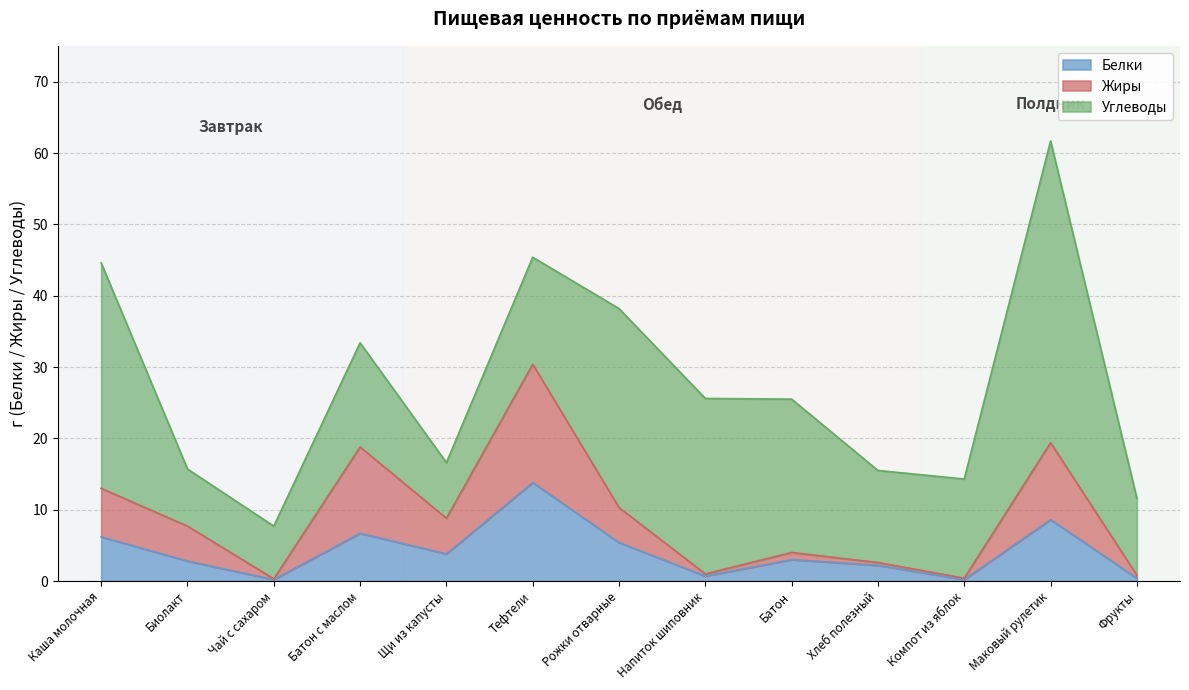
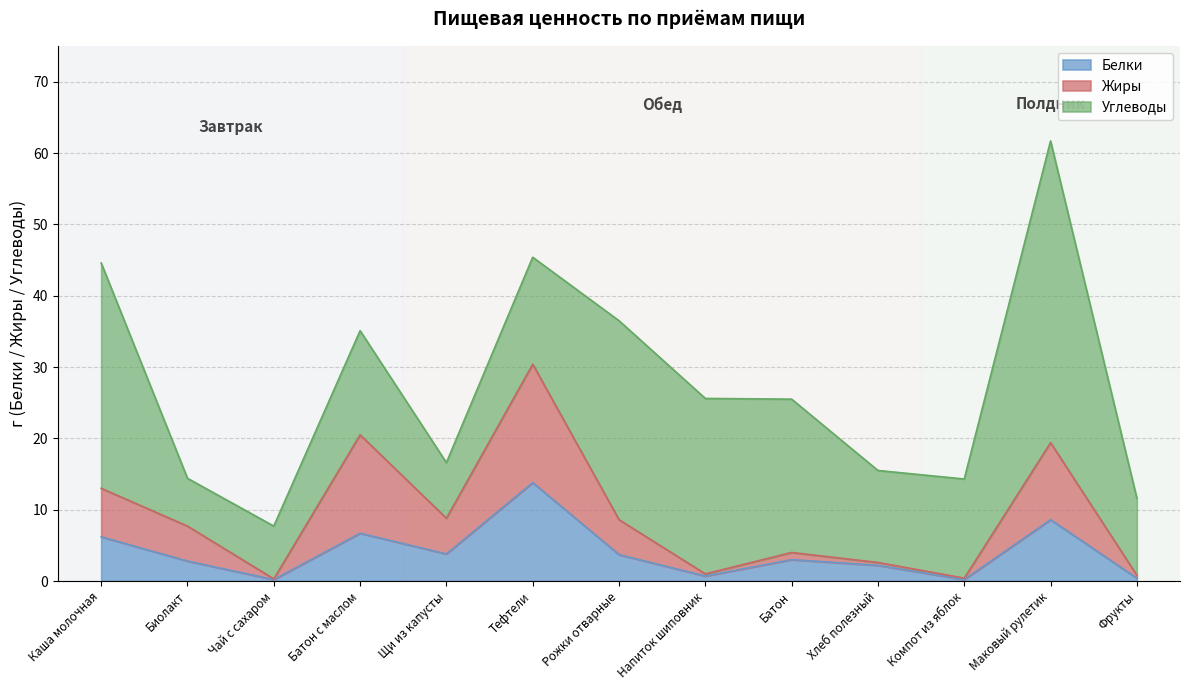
Углеводы, Биолакт: 8 -> 7
Жиры, Батон с маслом: 12 -> 14
Белки, Рожки отварные: 5 -> 4
